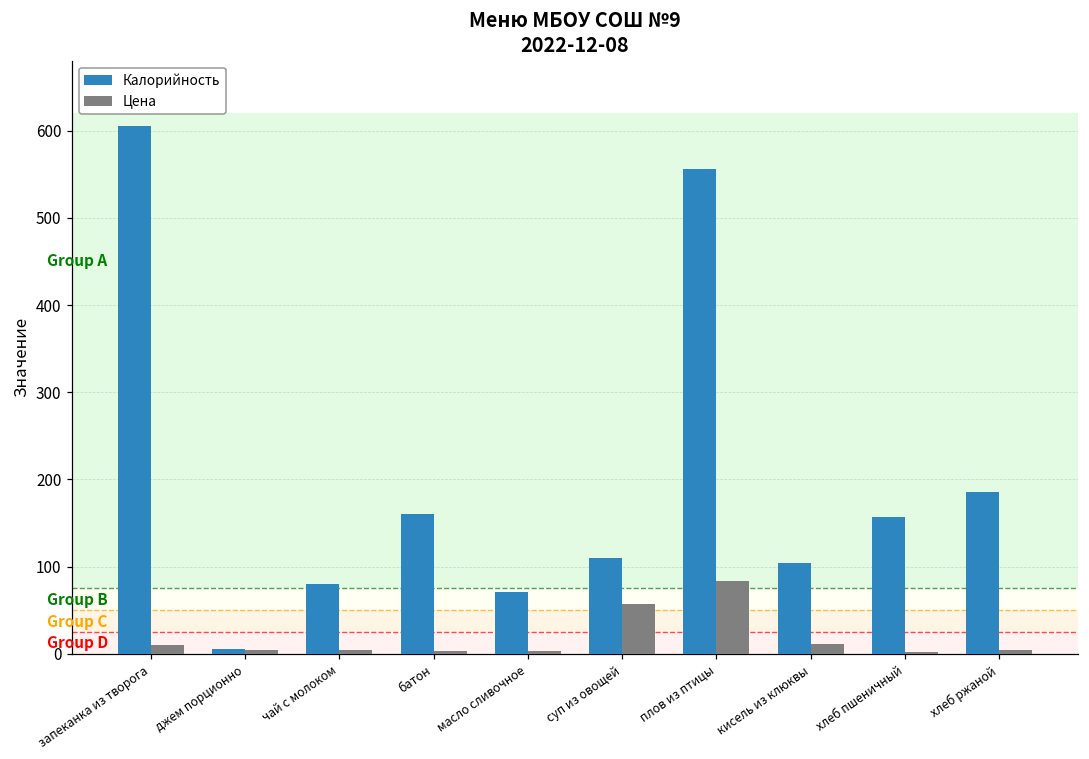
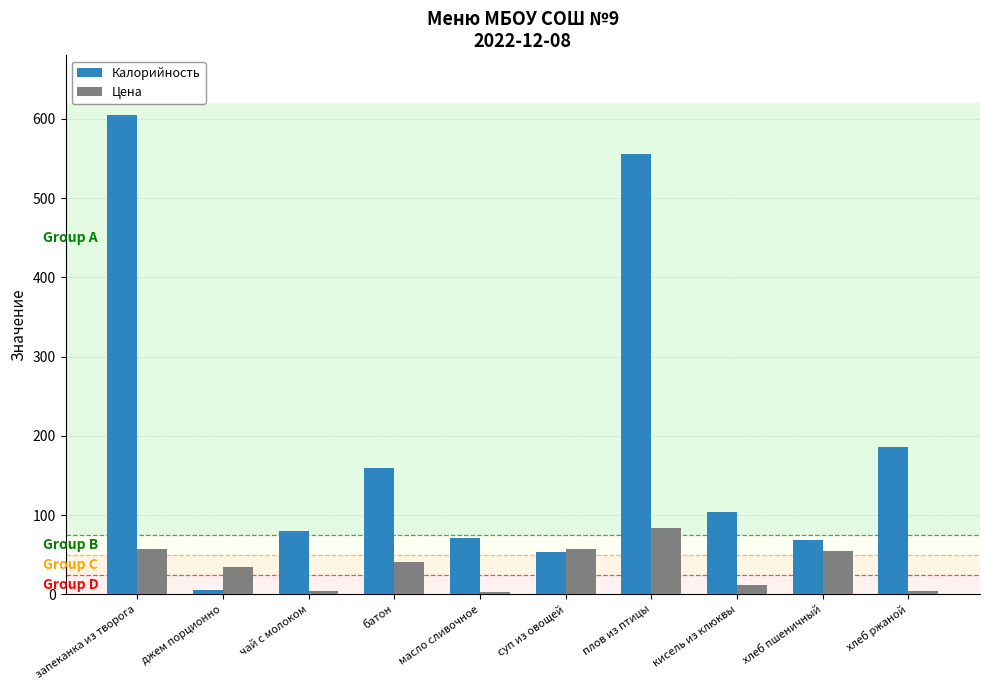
Цена, запеканка из творога: 10 -> 60
Цена, джем порционно: 0 -> 30
Цена, батон: 0 -> 40
Калорийность, суп из овощей: 110 -> 50
Калорийность, хлеб пшеничный: 160 -> 70
Цена, хлеб пшеничный: 0 -> 60
